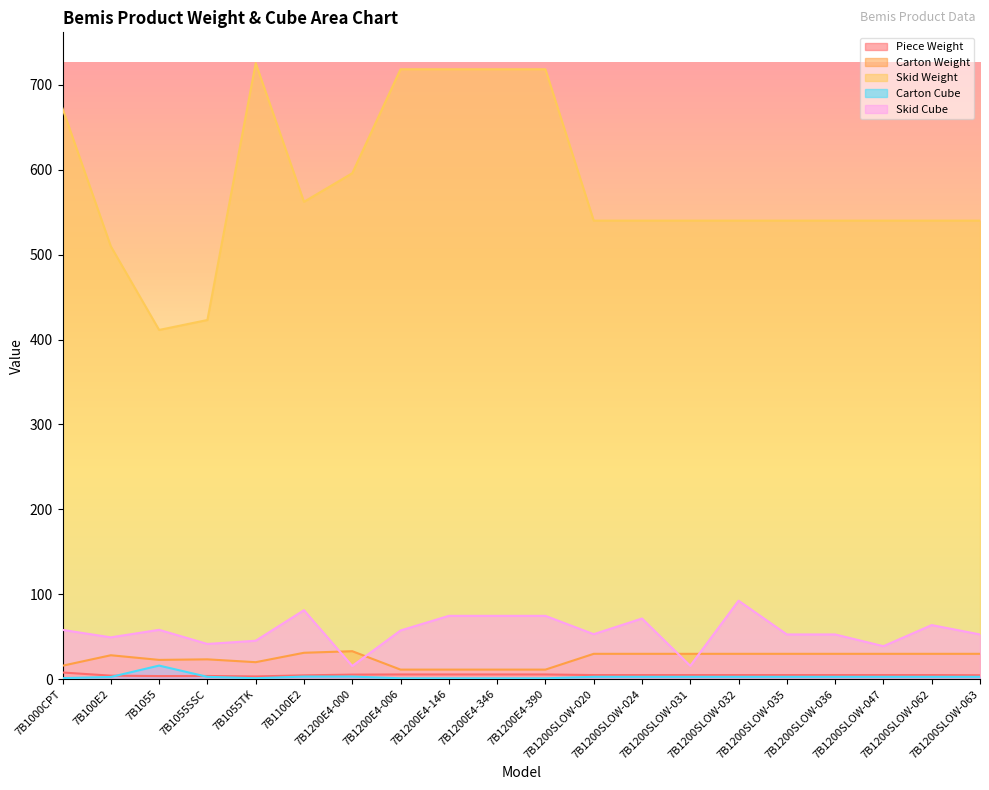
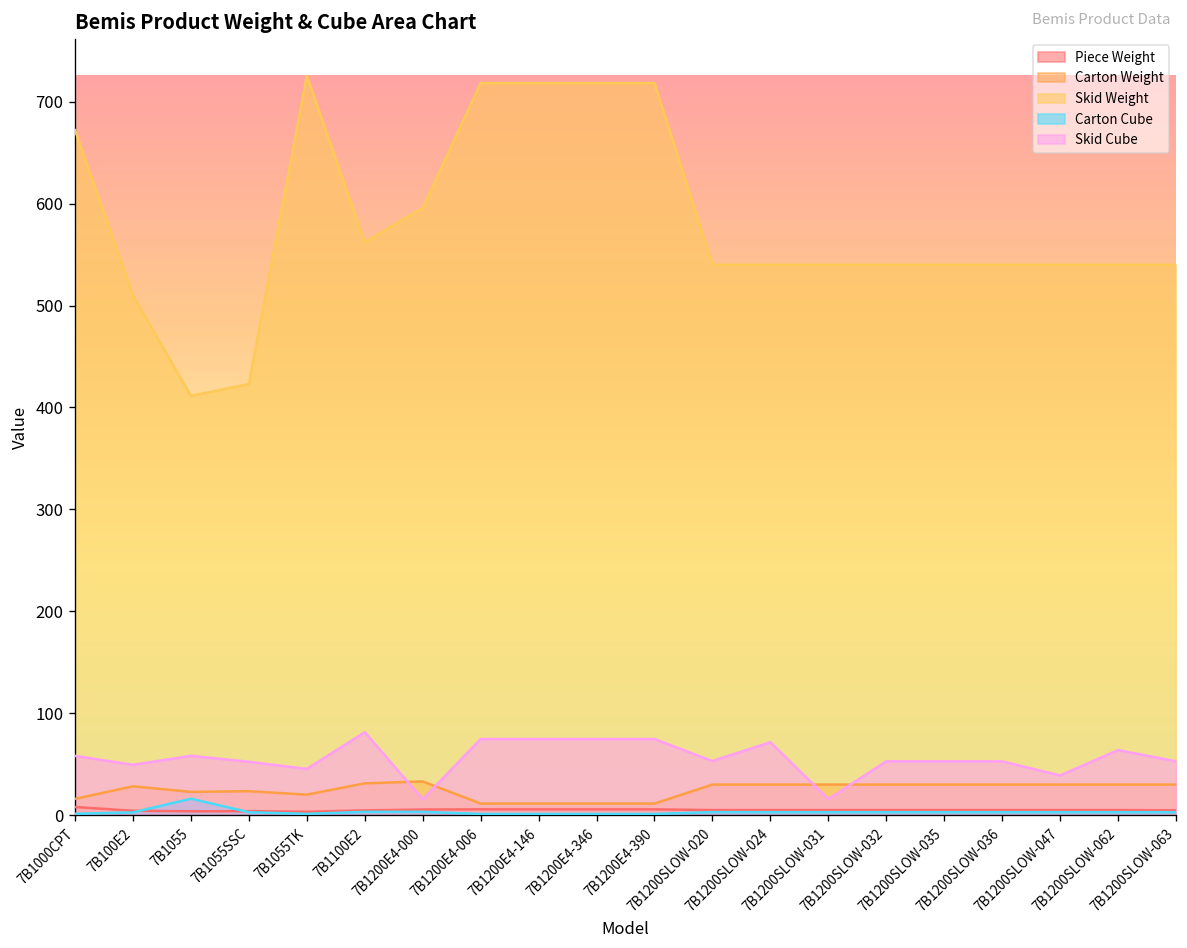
Skid Cube, 7B1055SSC: 40 -> 50
Skid Cube, 7B1200E4-006: 60 -> 70
Skid Cube, 7B1200SLOW-032: 90 -> 50
